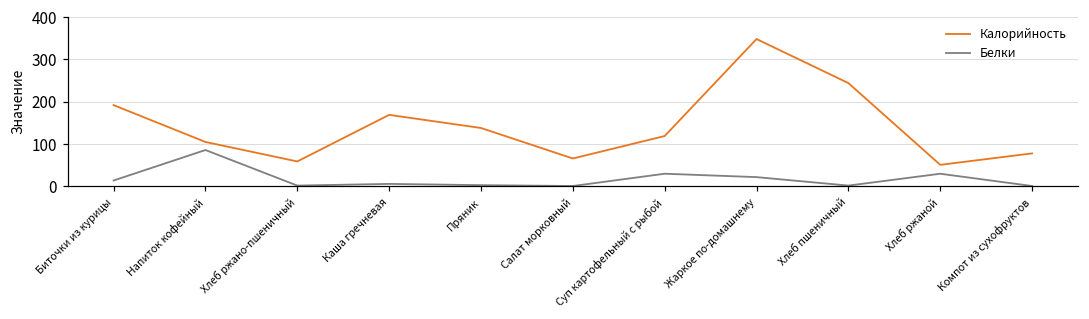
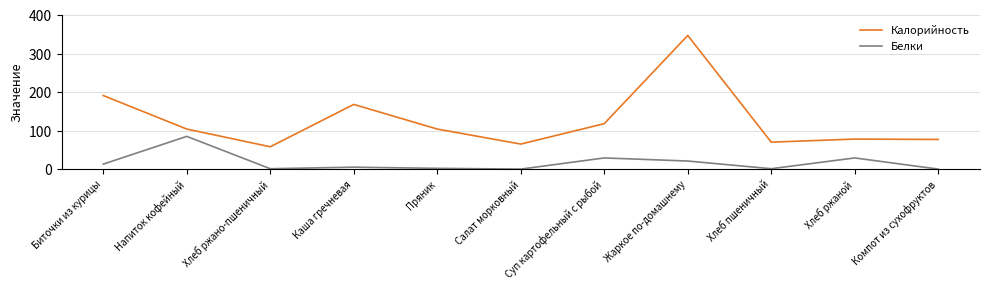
Калорийность, Пряник: 140 -> 110
Калорийность, Хлеб пшеничный: 240 -> 70
Калорийность, Хлеб ржаной: 50 -> 80
